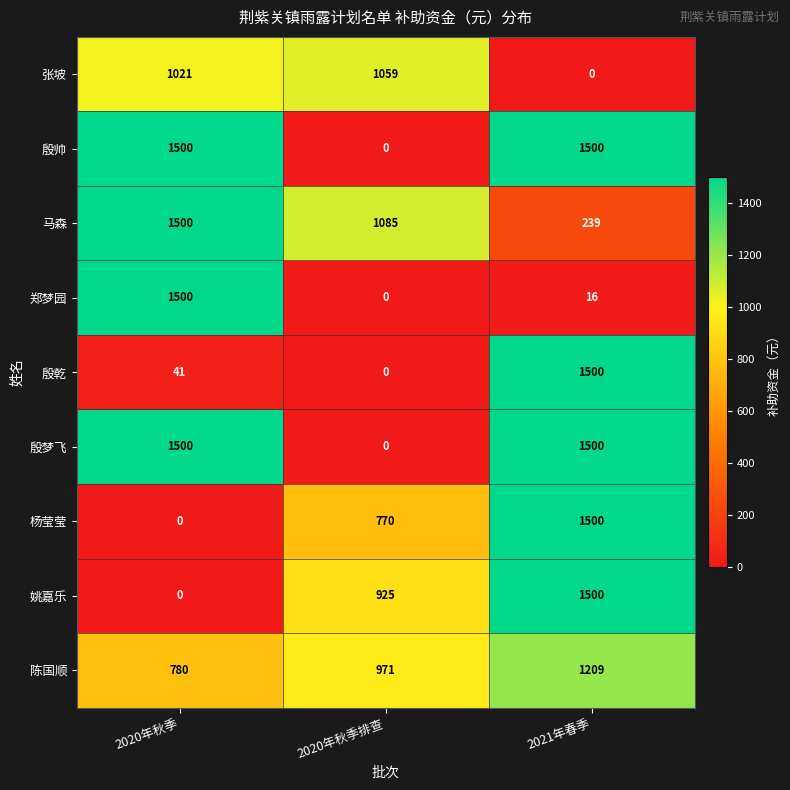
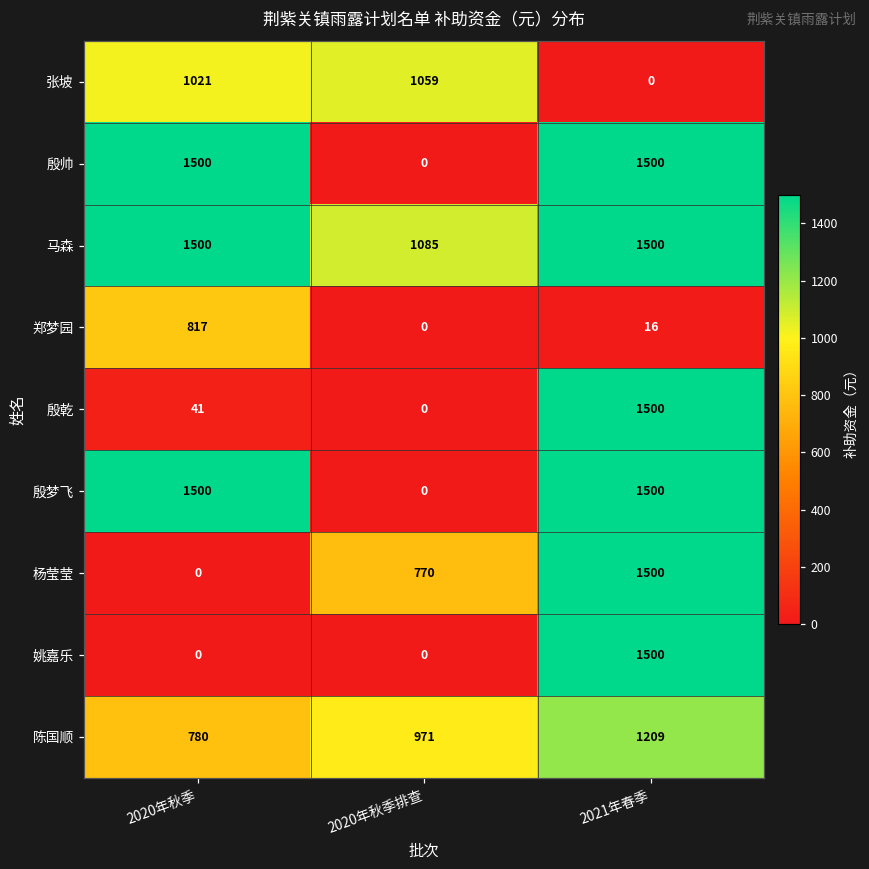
马森, 2021年春季: 239 -> 1500
郑梦园, 2020年秋季: 1500 -> 817
姚嘉乐, 2020年秋季排查: 925 -> 0
